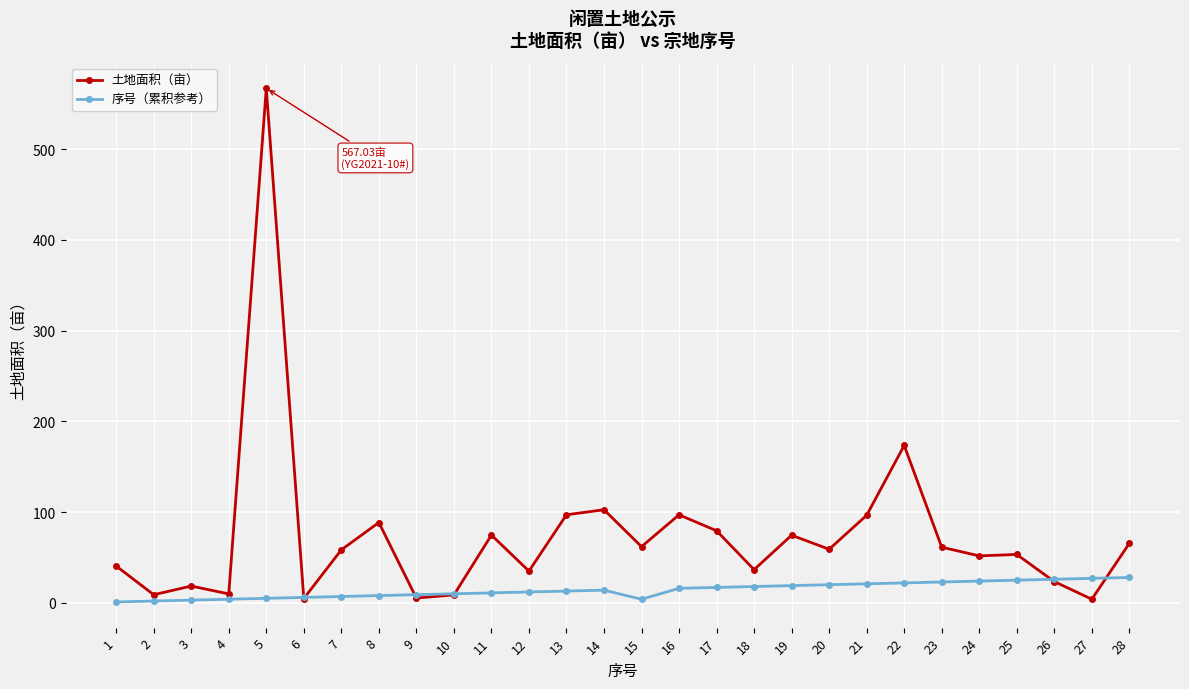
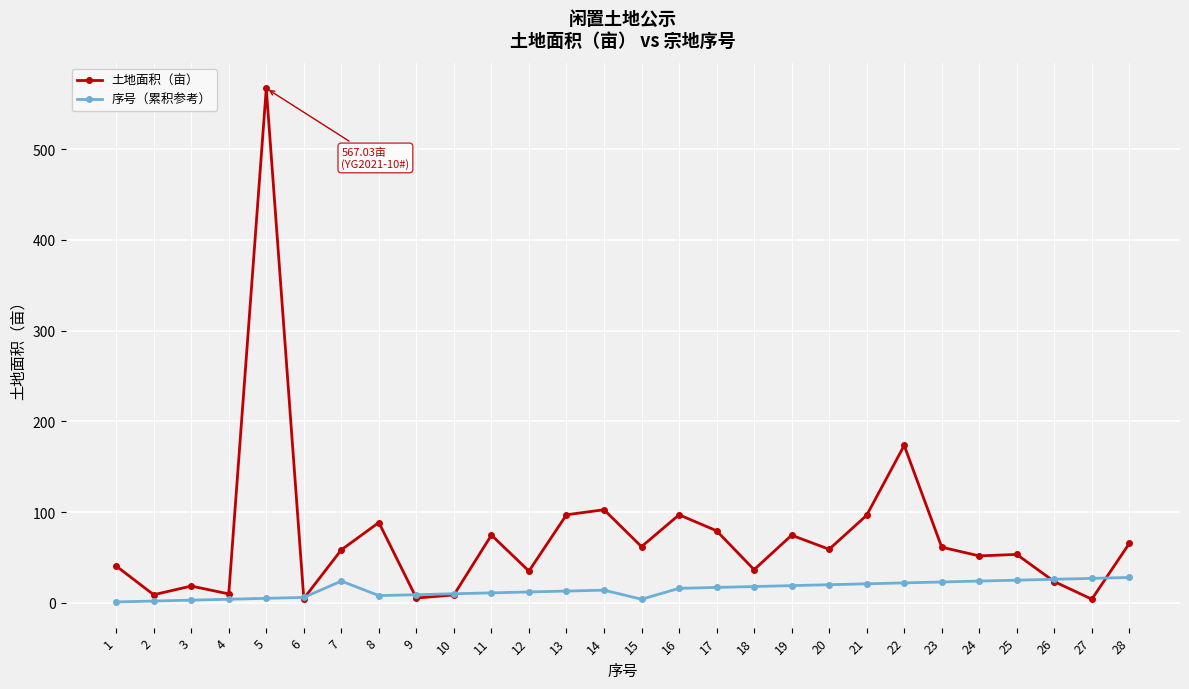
序号（累积参考）, 7: 10 -> 20
